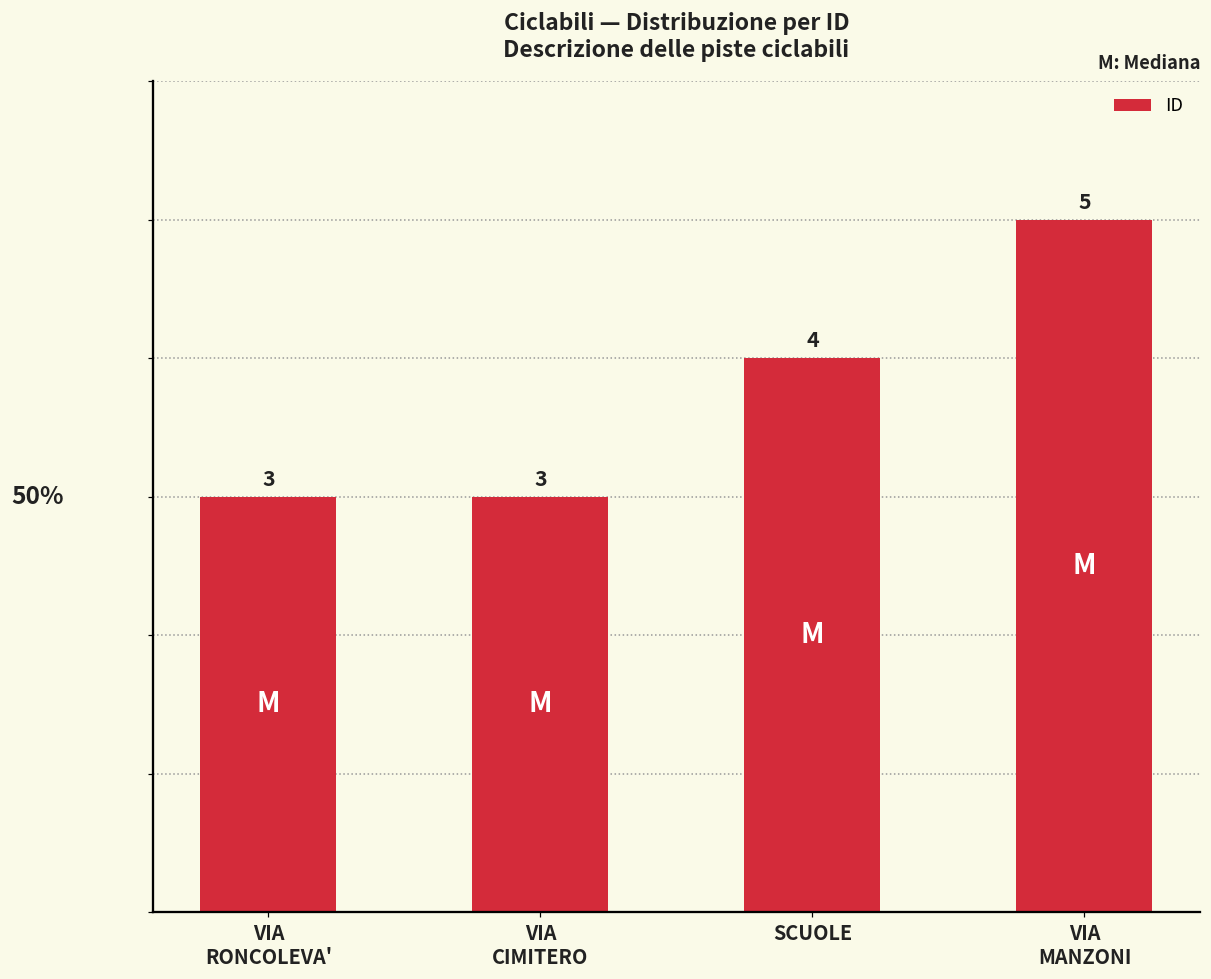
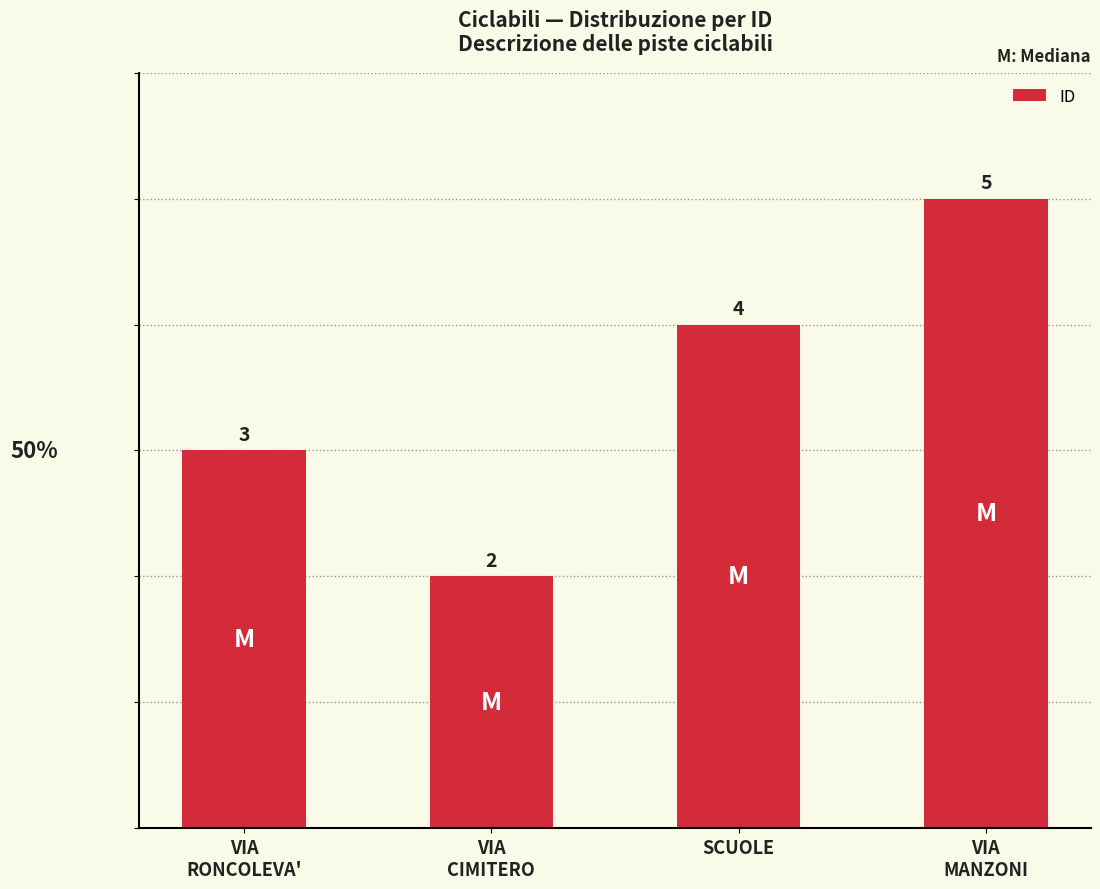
VIA CIMITERO: 3 -> 2
